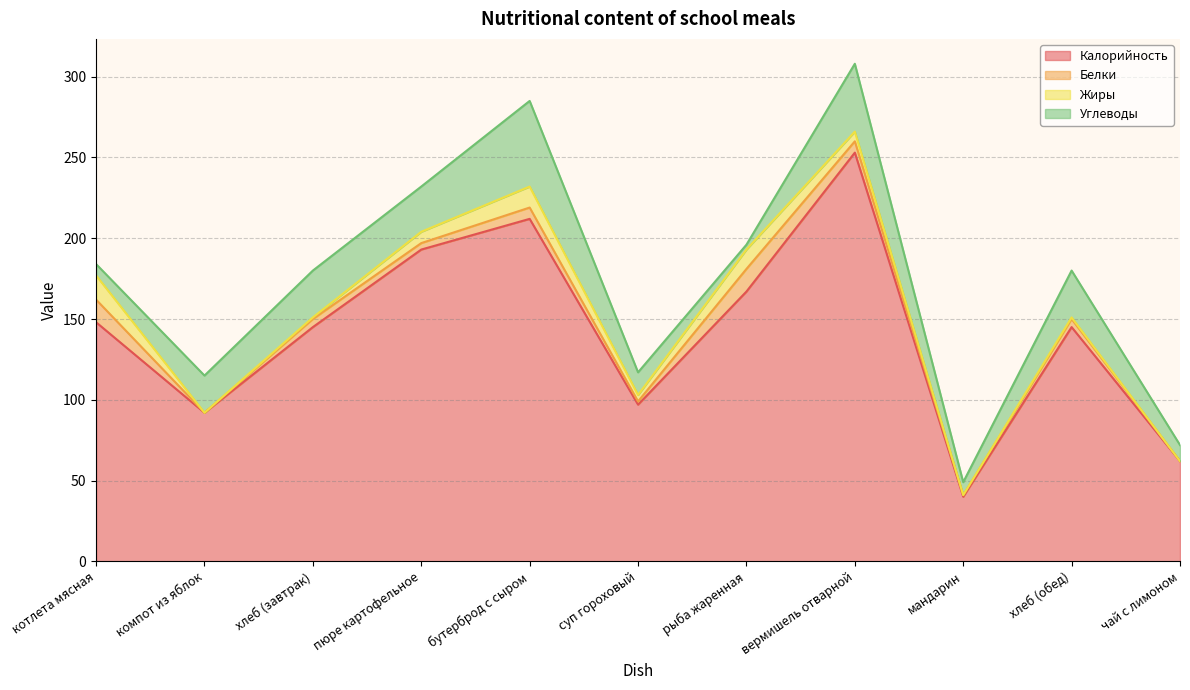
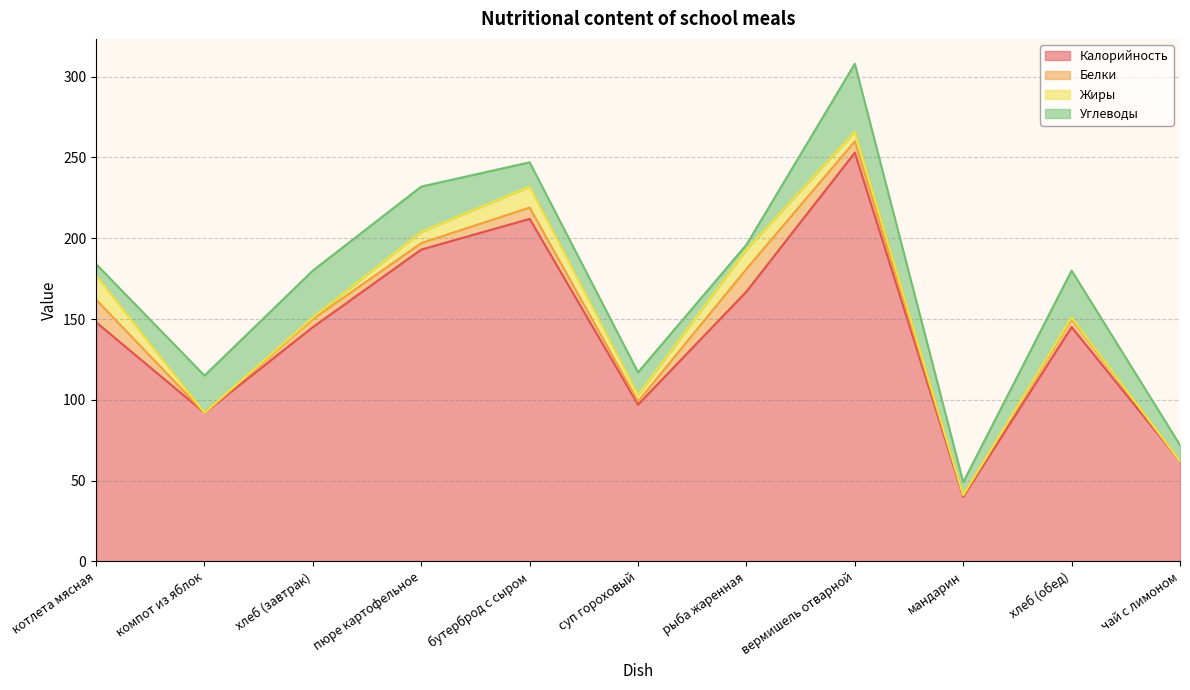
Углеводы, бутерброд с сыром: 53 -> 15
